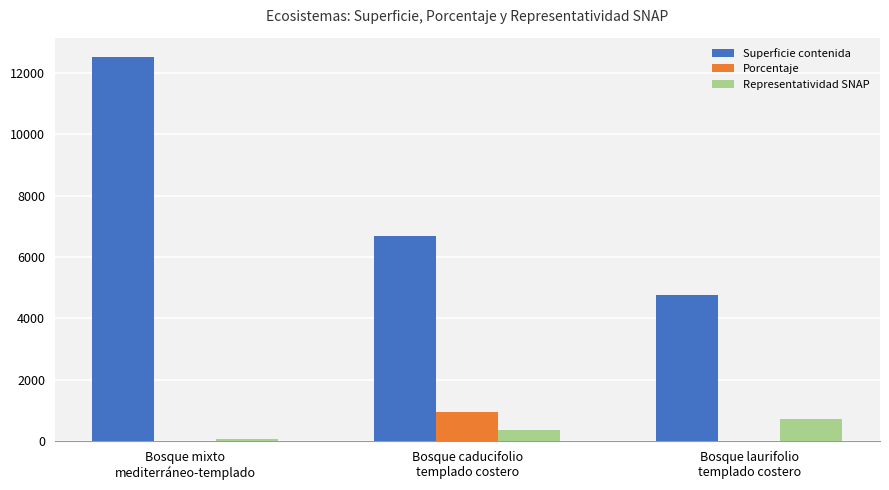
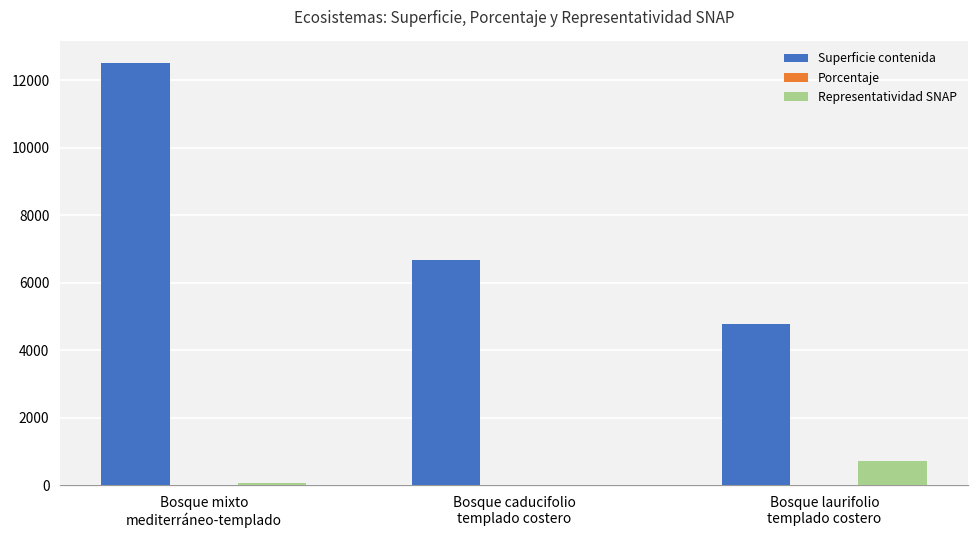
Porcentaje, Bosque caducifolio templado costero: 900 -> 0
Representatividad SNAP, Bosque caducifolio templado costero: 400 -> 0
